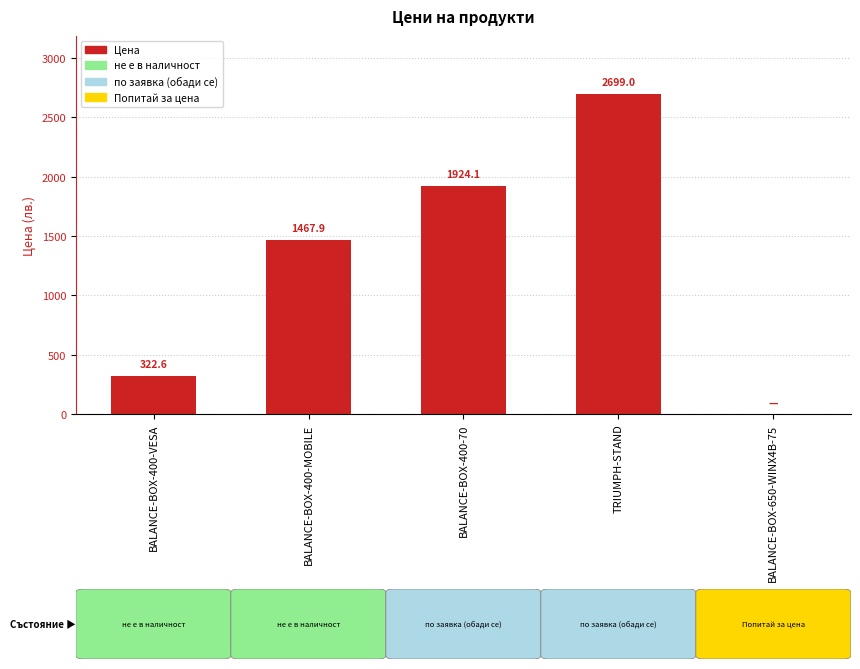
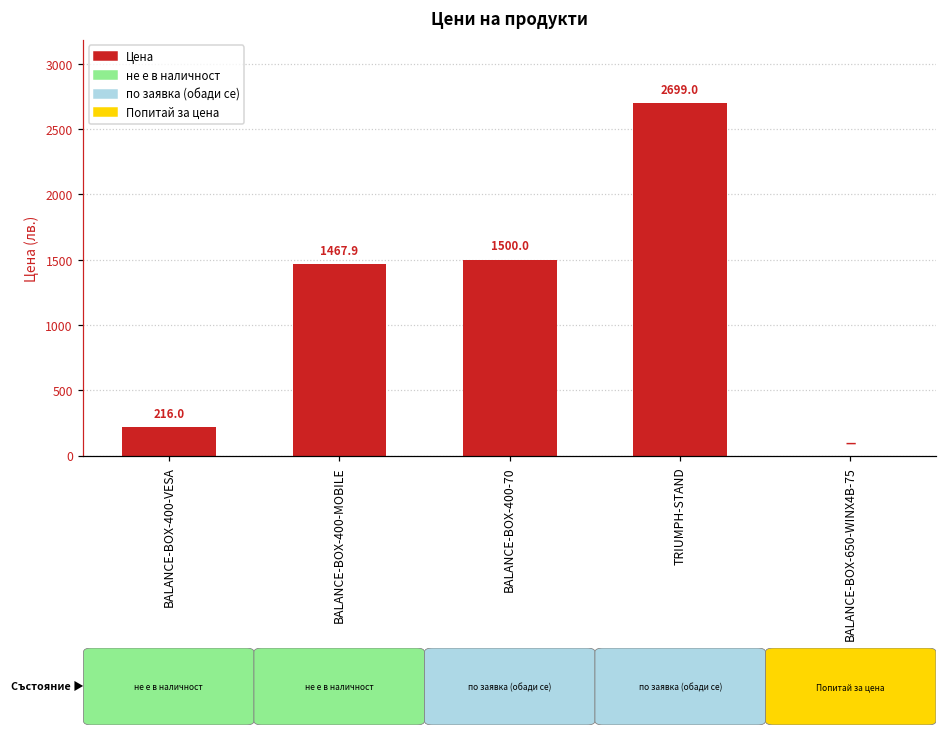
BALANCE-BOX-400-VESA: 322.6 -> 216.0
BALANCE-BOX-400-70: 1924.1 -> 1500.0
